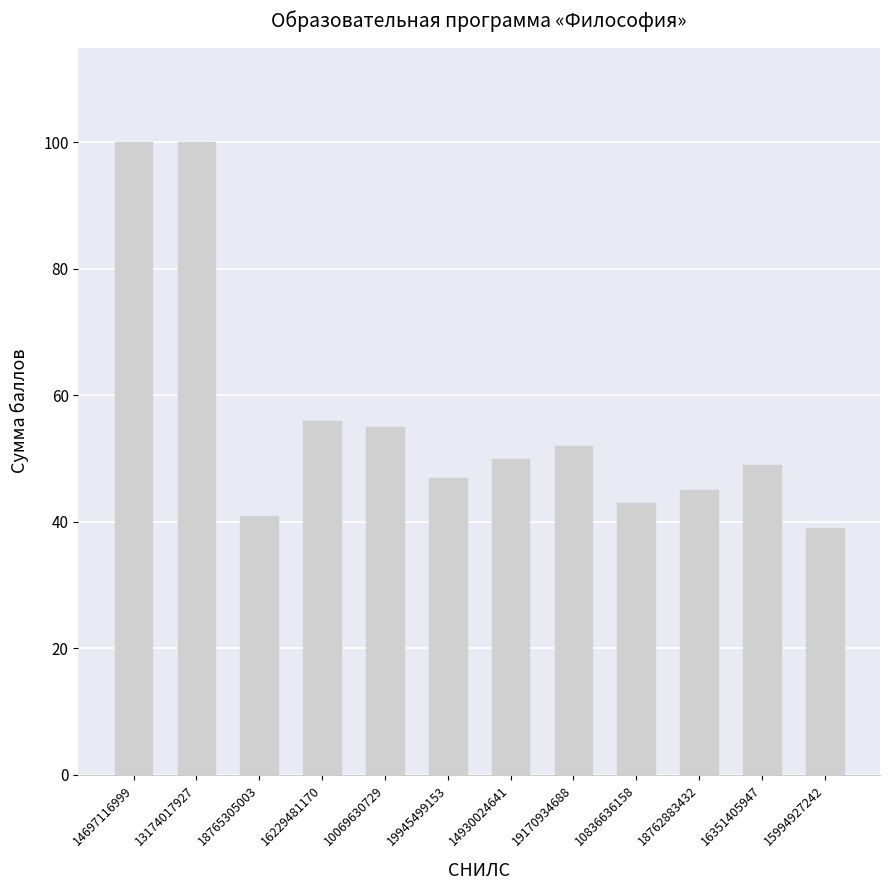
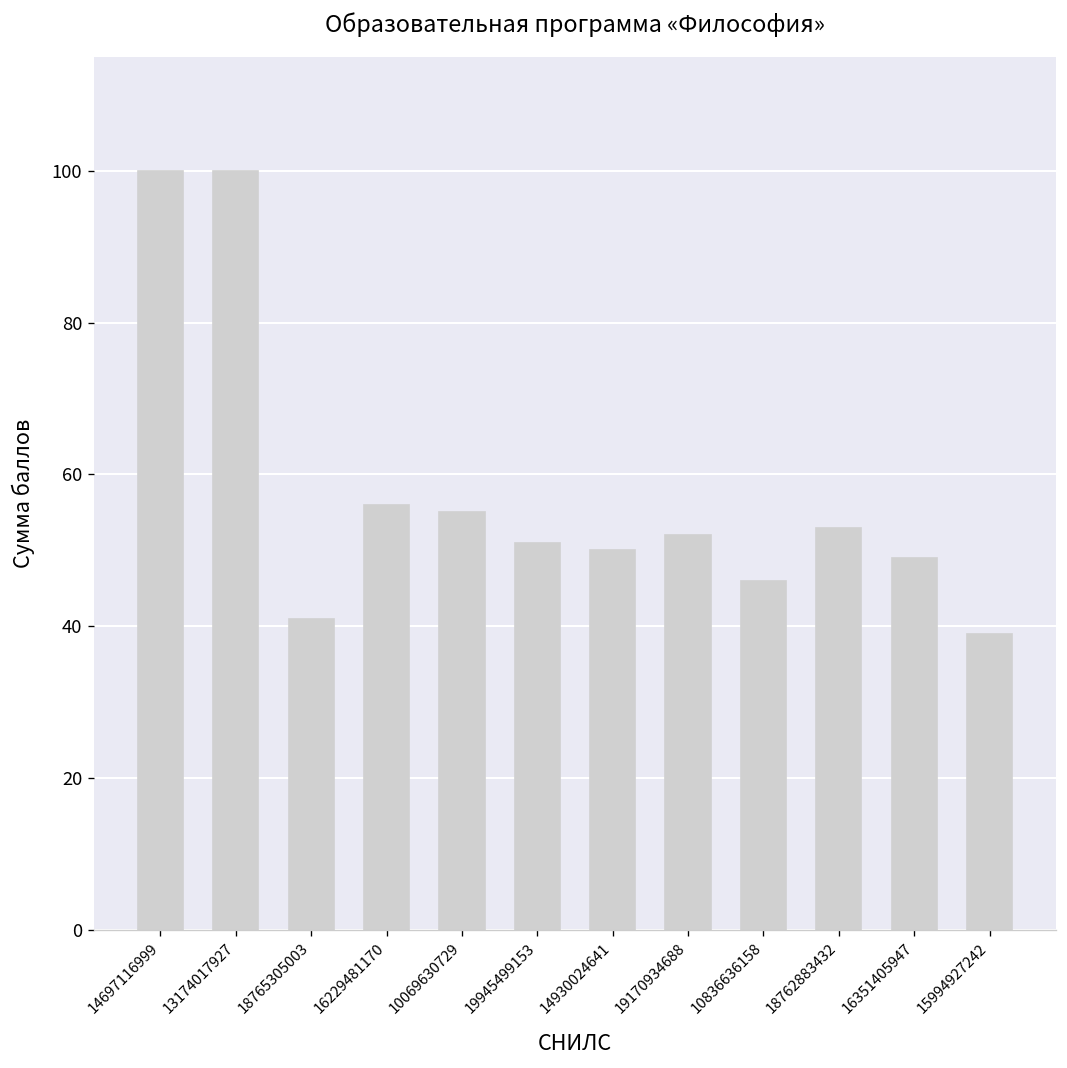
19945499153: 47 -> 51
10836636158: 43 -> 46
18762883432: 45 -> 53
